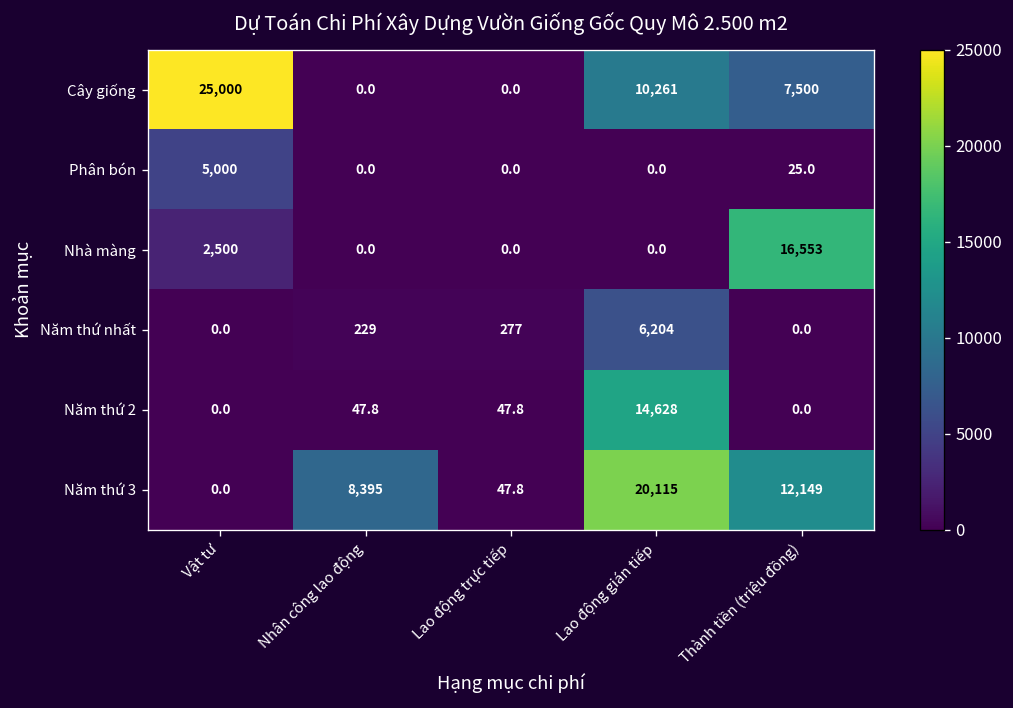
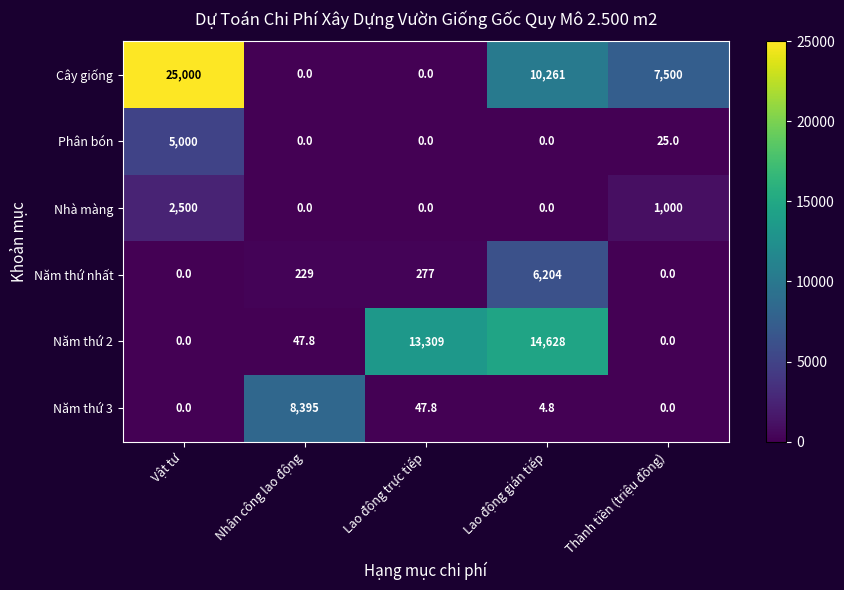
Nhà màng, Thành tiền (triệu đồng): 16,553 -> 1,000
Năm thứ 2, Lao động trực tiếp: 47.8 -> 13,309
Năm thứ 3, Lao động gián tiếp: 20,115 -> 4.8
Năm thứ 3, Thành tiền (triệu đồng): 12,149 -> 0.0
